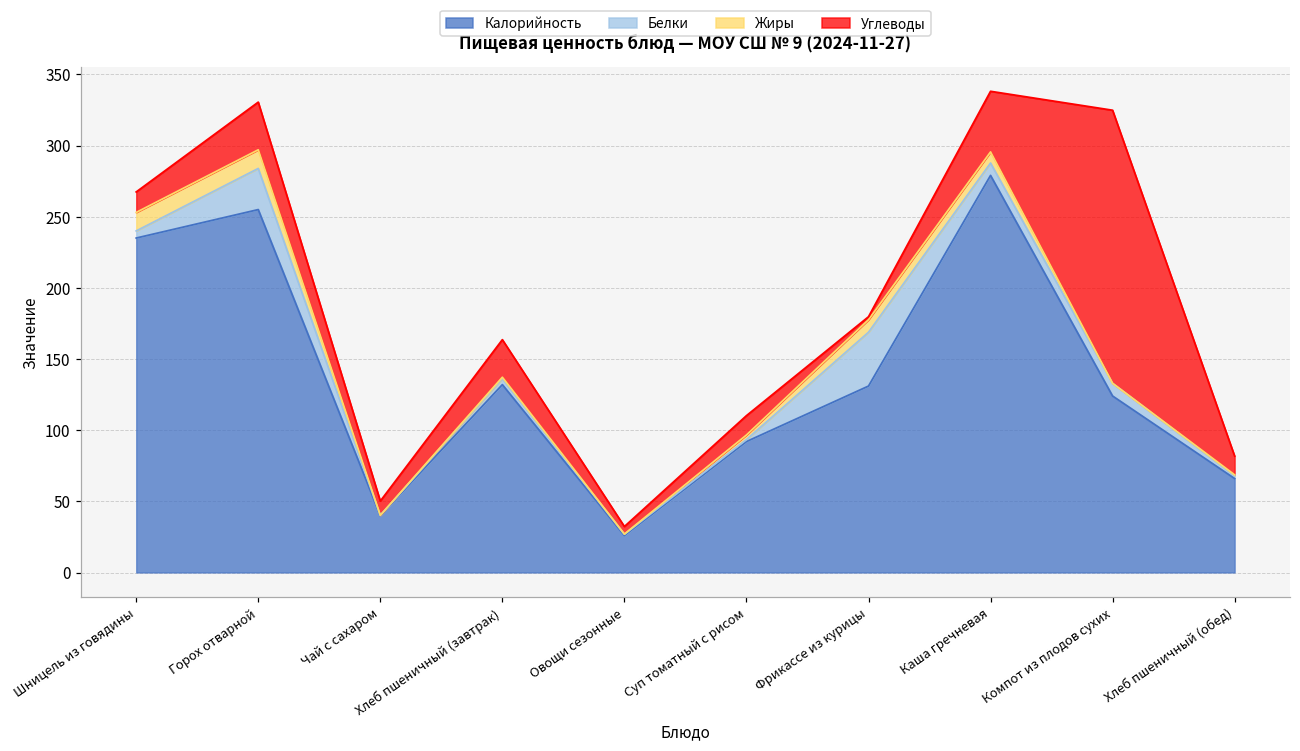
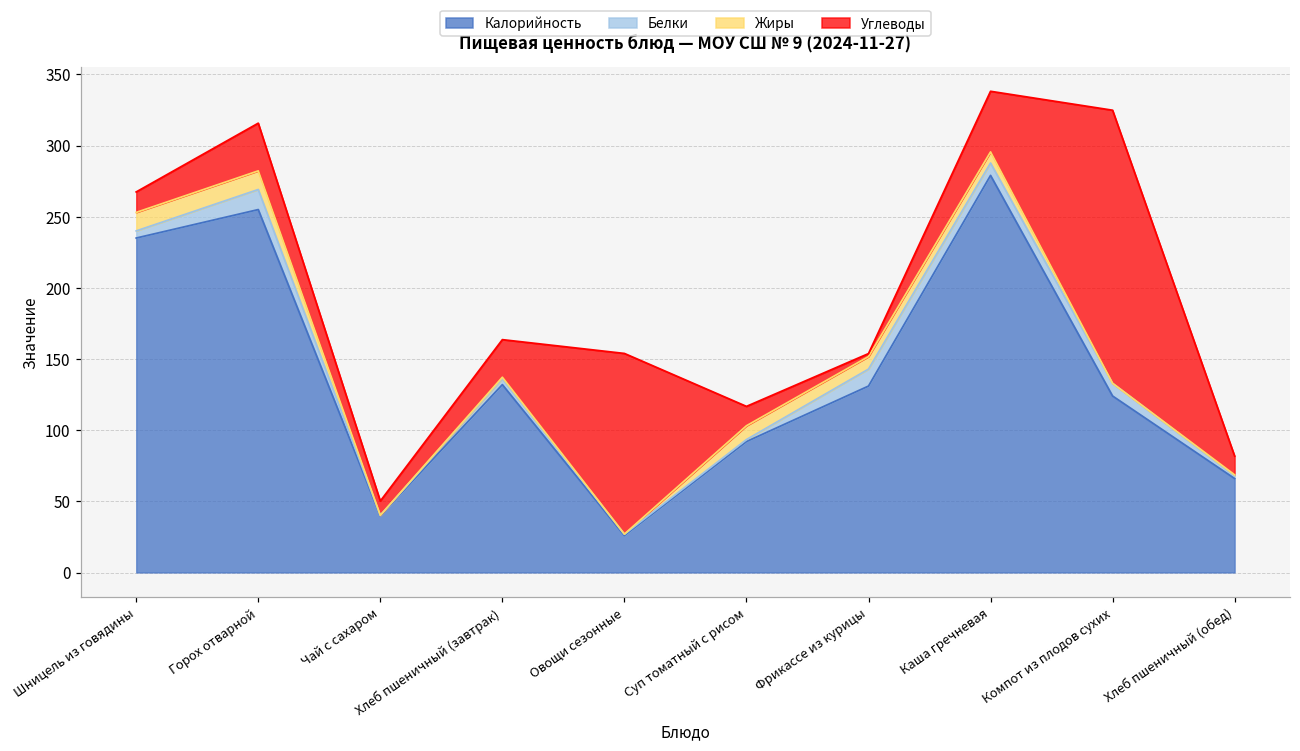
Белки, Горох отварной: 29 -> 14
Углеводы, Овощи сезонные: 5 -> 127
Жиры, Суп томатный с рисом: 3 -> 10
Белки, Фрикассе из курицы: 38 -> 12
